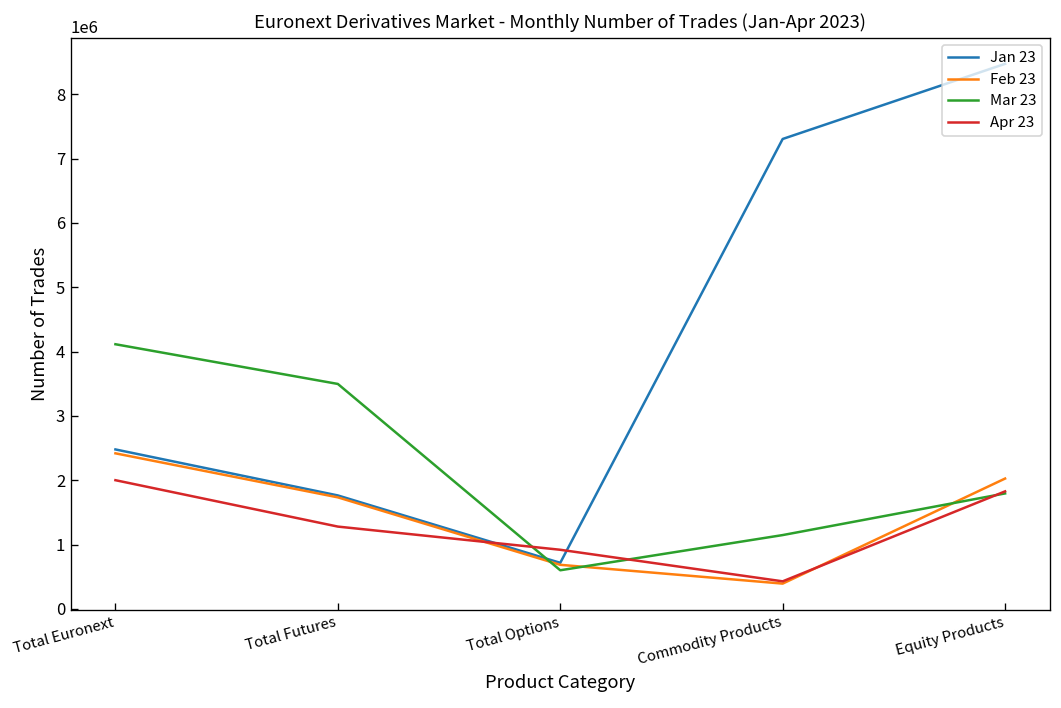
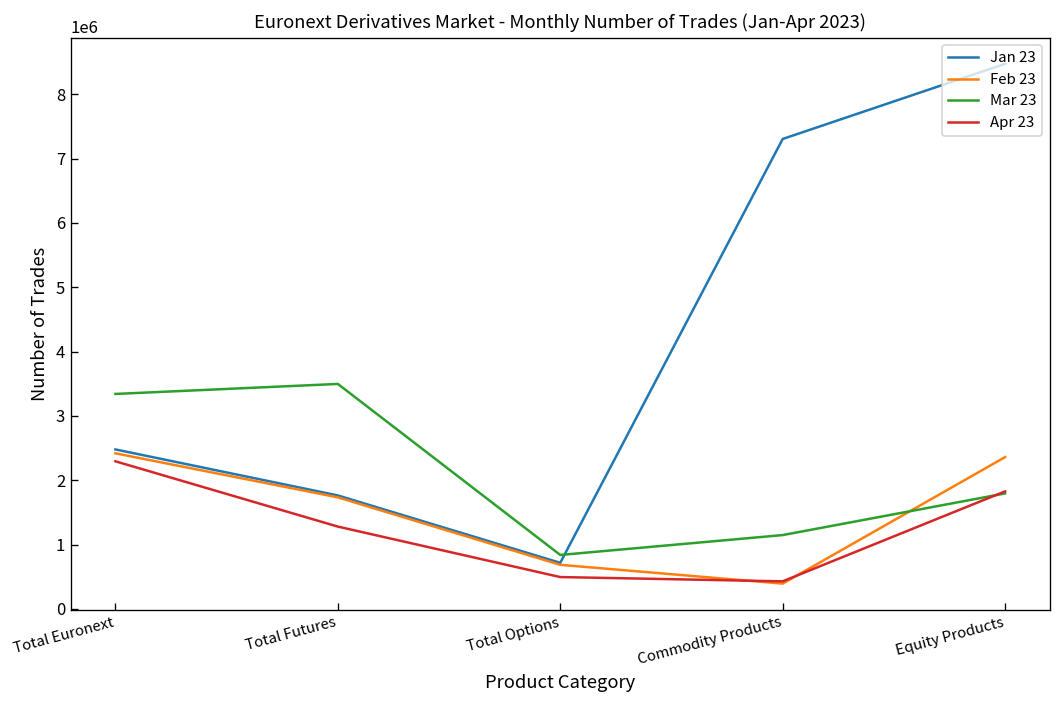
Mar 23, Total Euronext: 4100000 -> 3300000
Apr 23, Total Euronext: 2000000 -> 2300000
Mar 23, Total Options: 600000 -> 800000
Apr 23, Total Options: 900000 -> 500000
Feb 23, Equity Products: 2000000 -> 2400000
